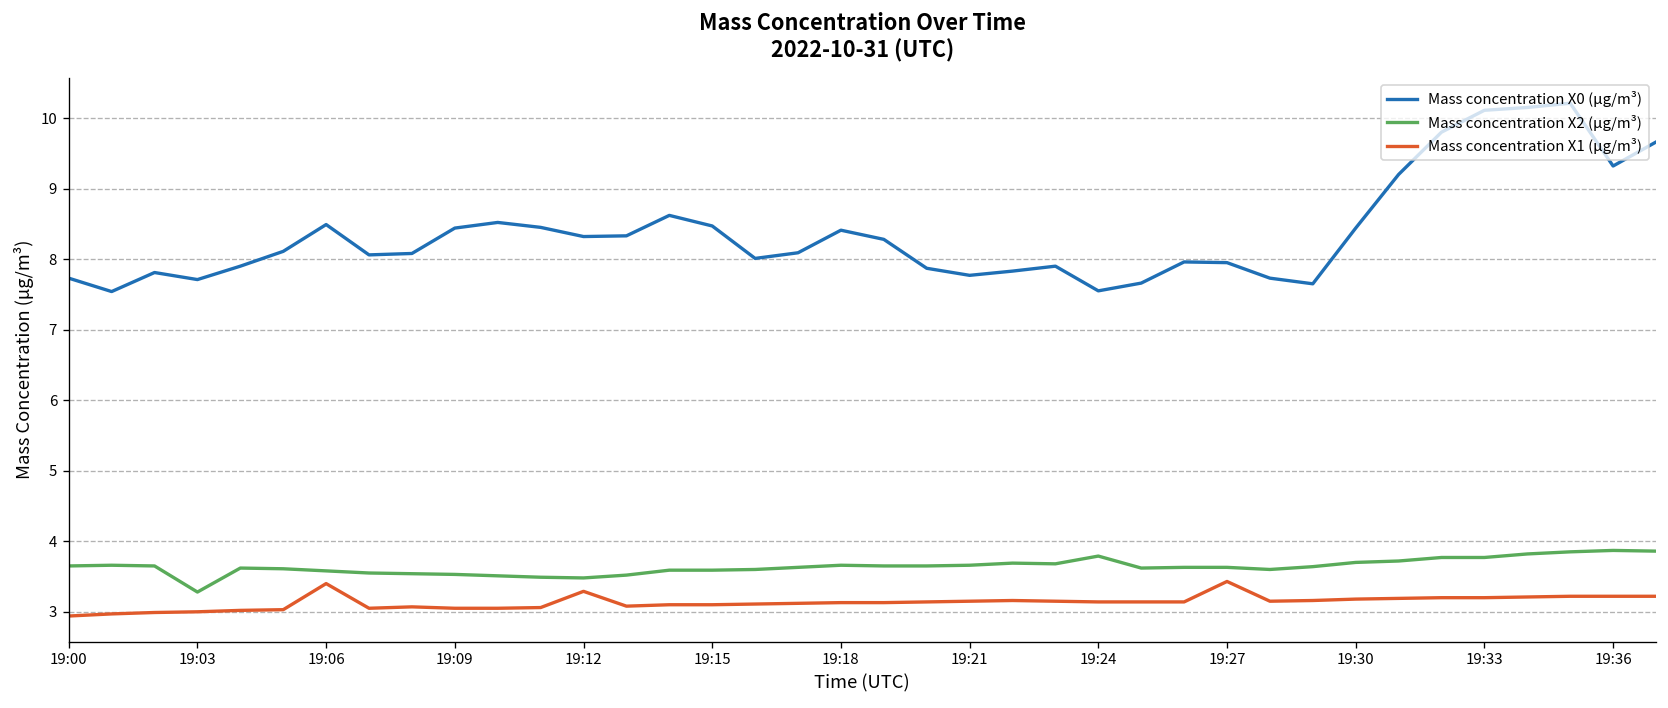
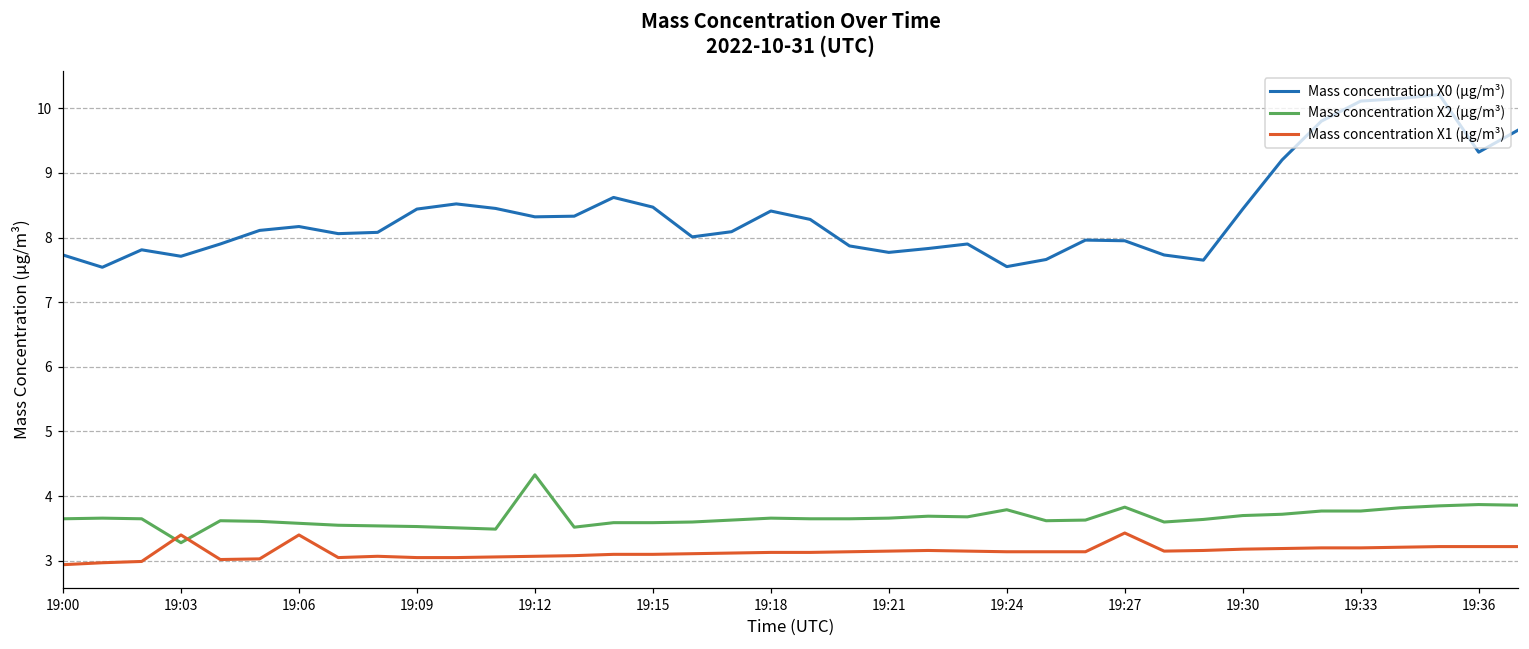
Mass concentration X1 (μg/m³), 19:03: 3.0 -> 3.4
Mass concentration X0 (μg/m³), 19:06: 8.5 -> 8.2
Mass concentration X2 (μg/m³), 19:12: 3.5 -> 4.3
Mass concentration X1 (μg/m³), 19:12: 3.3 -> 3.1
Mass concentration X2 (μg/m³), 19:27: 3.6 -> 3.8
